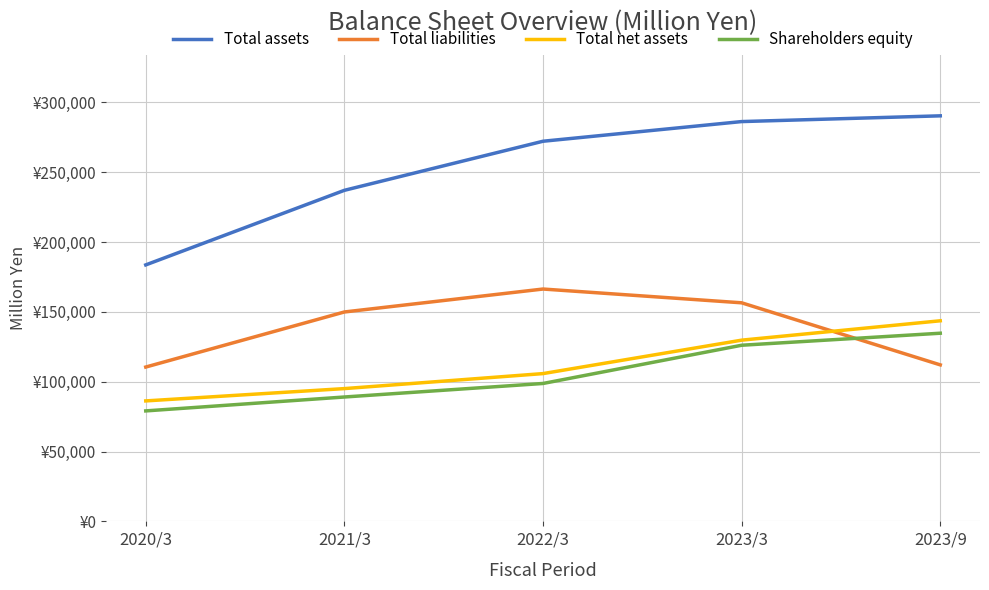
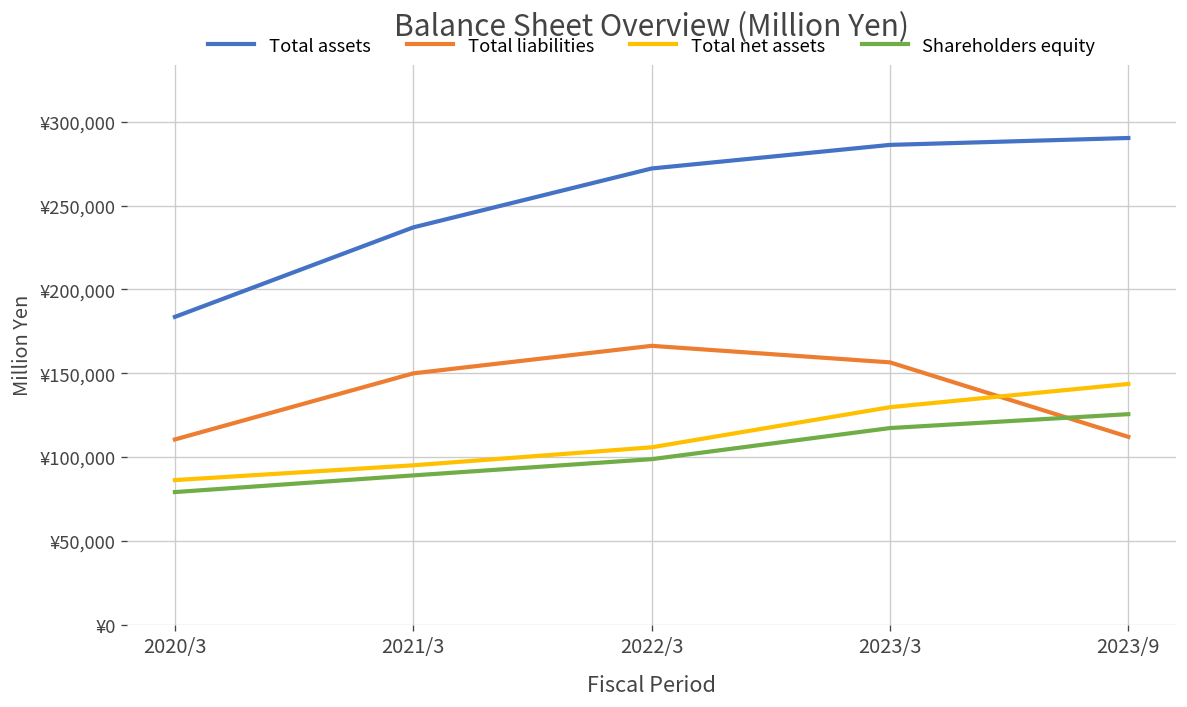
Shareholders equity, 2023/3: ¥126,000 -> ¥117,000
Shareholders equity, 2023/9: ¥135,000 -> ¥126,000
